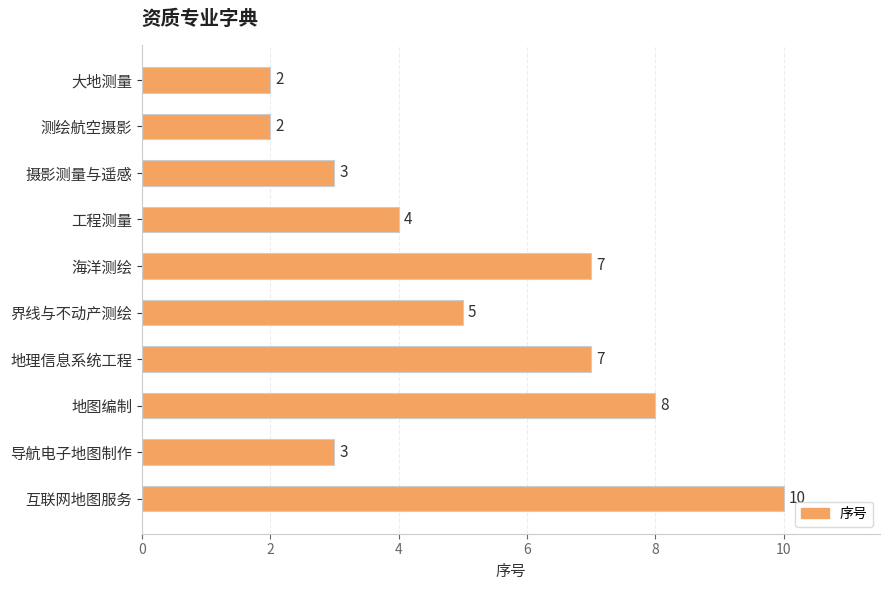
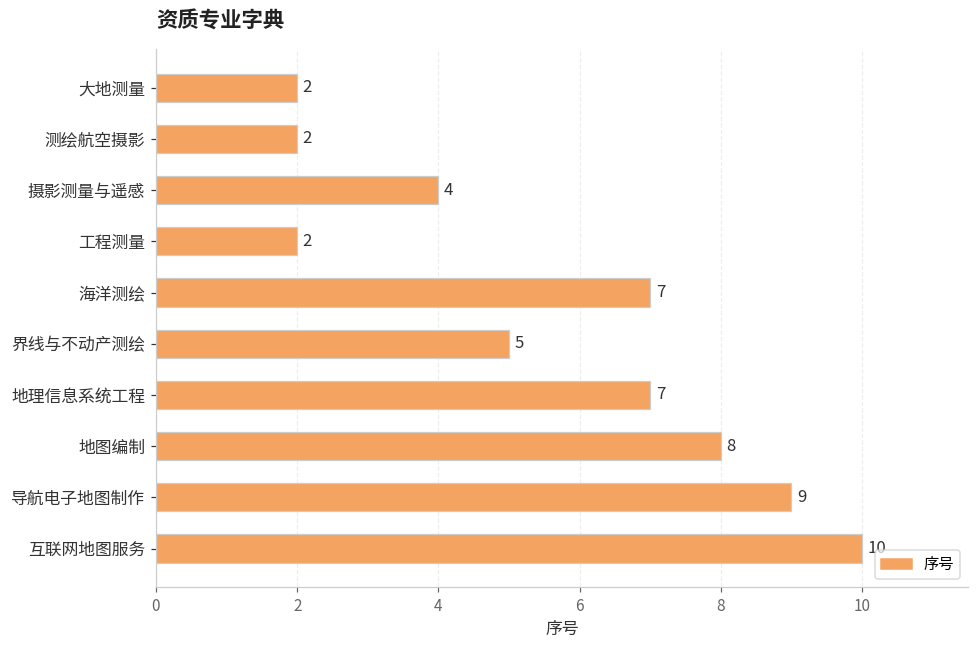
摄影测量与遥感: 3 -> 4
工程测量: 4 -> 2
导航电子地图制作: 3 -> 9
